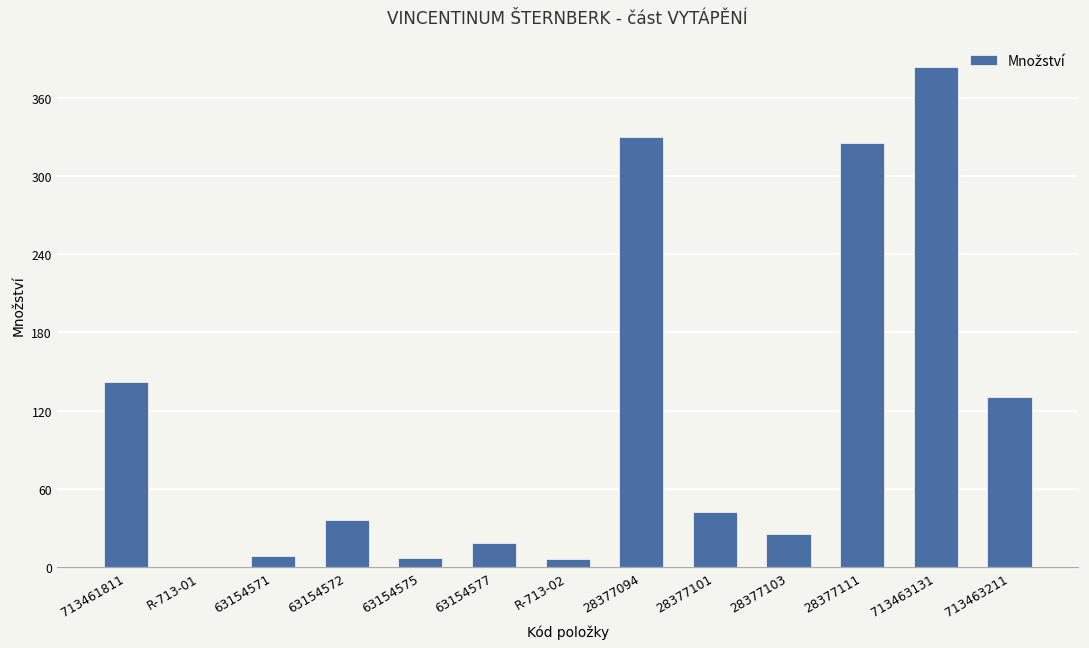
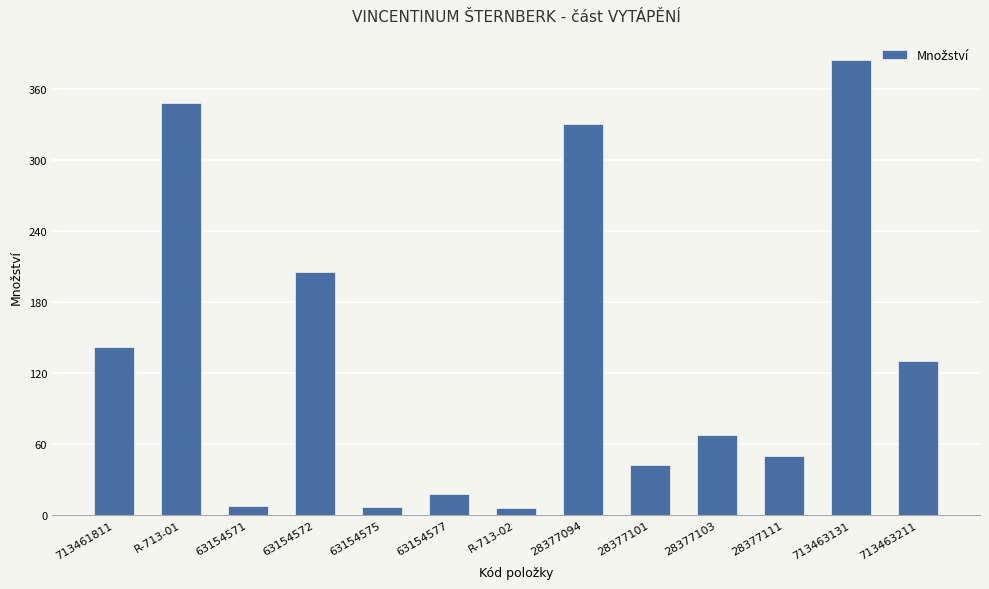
R-713-01: 0 -> 348
63154572: 36 -> 205
28377103: 25 -> 68
28377111: 325 -> 50
